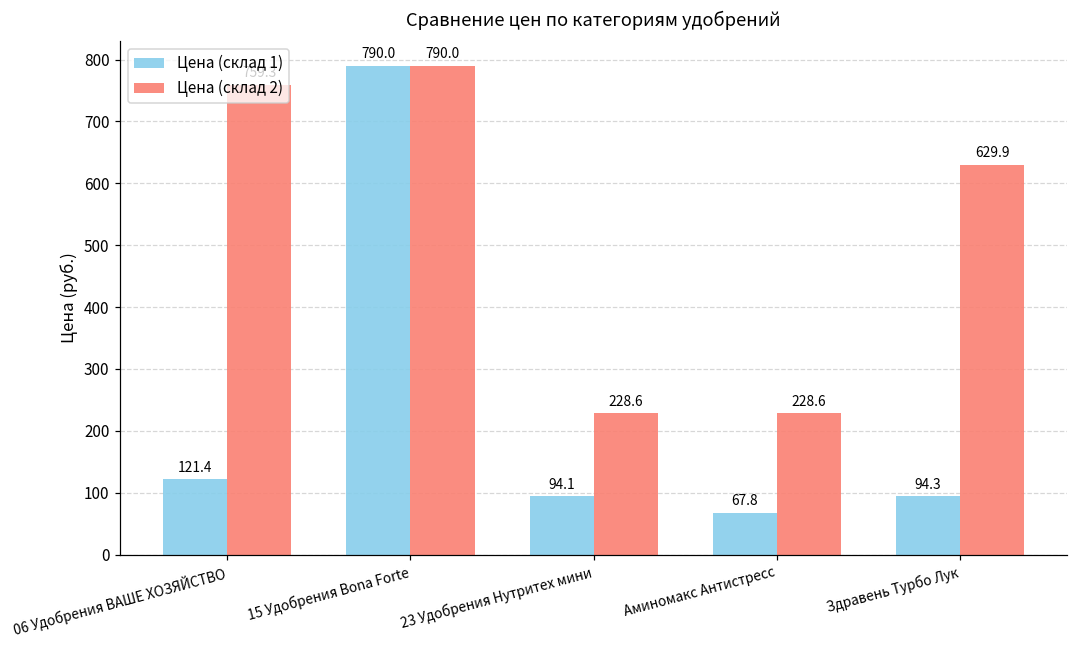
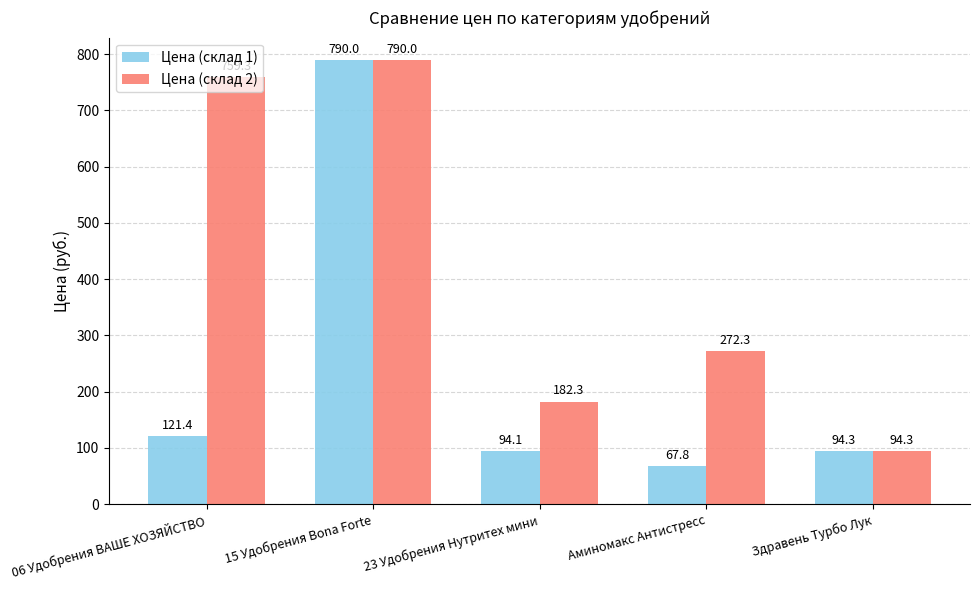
Цена (склад 2), 23 Удобрения Нутритех мини: 228.6 -> 182.3
Цена (склад 2), Аминомакс Антистресс: 228.6 -> 272.3
Цена (склад 2), Здравень Турбо Лук: 629.9 -> 94.3
